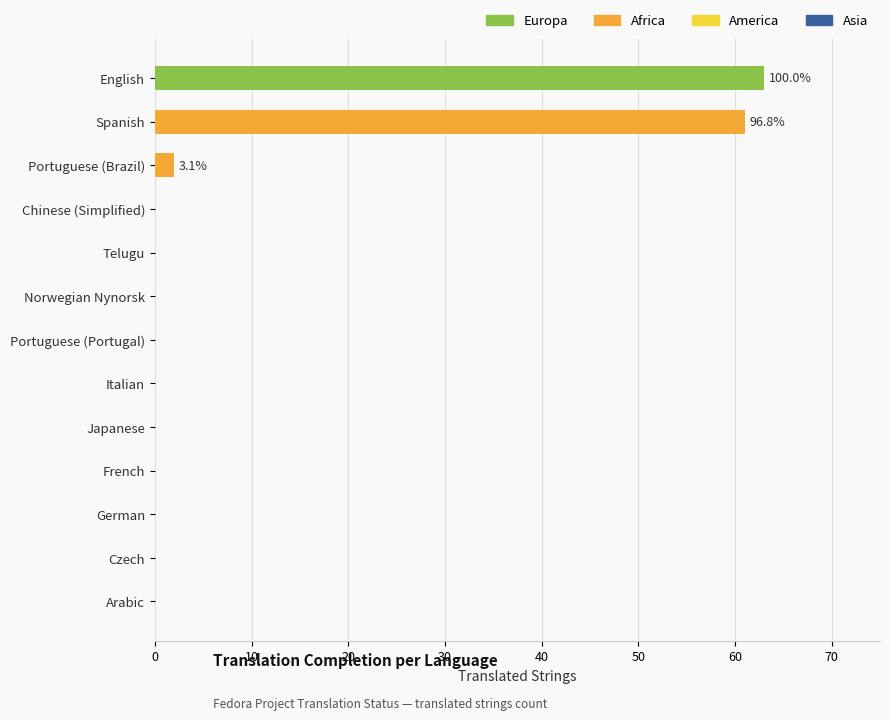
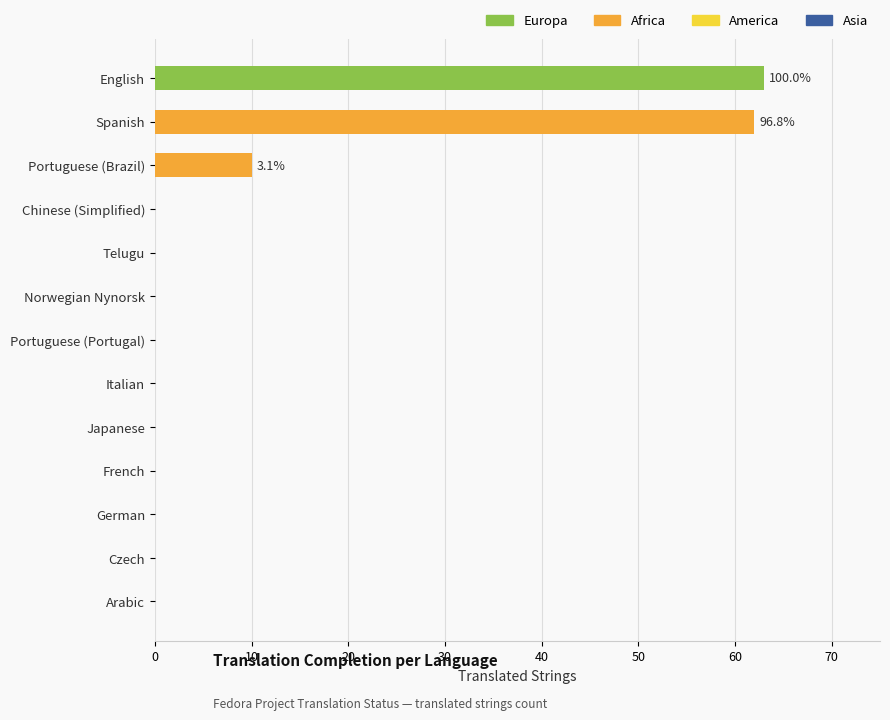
Spanish: 61 -> 62
Portuguese (Brazil): 2 -> 10
